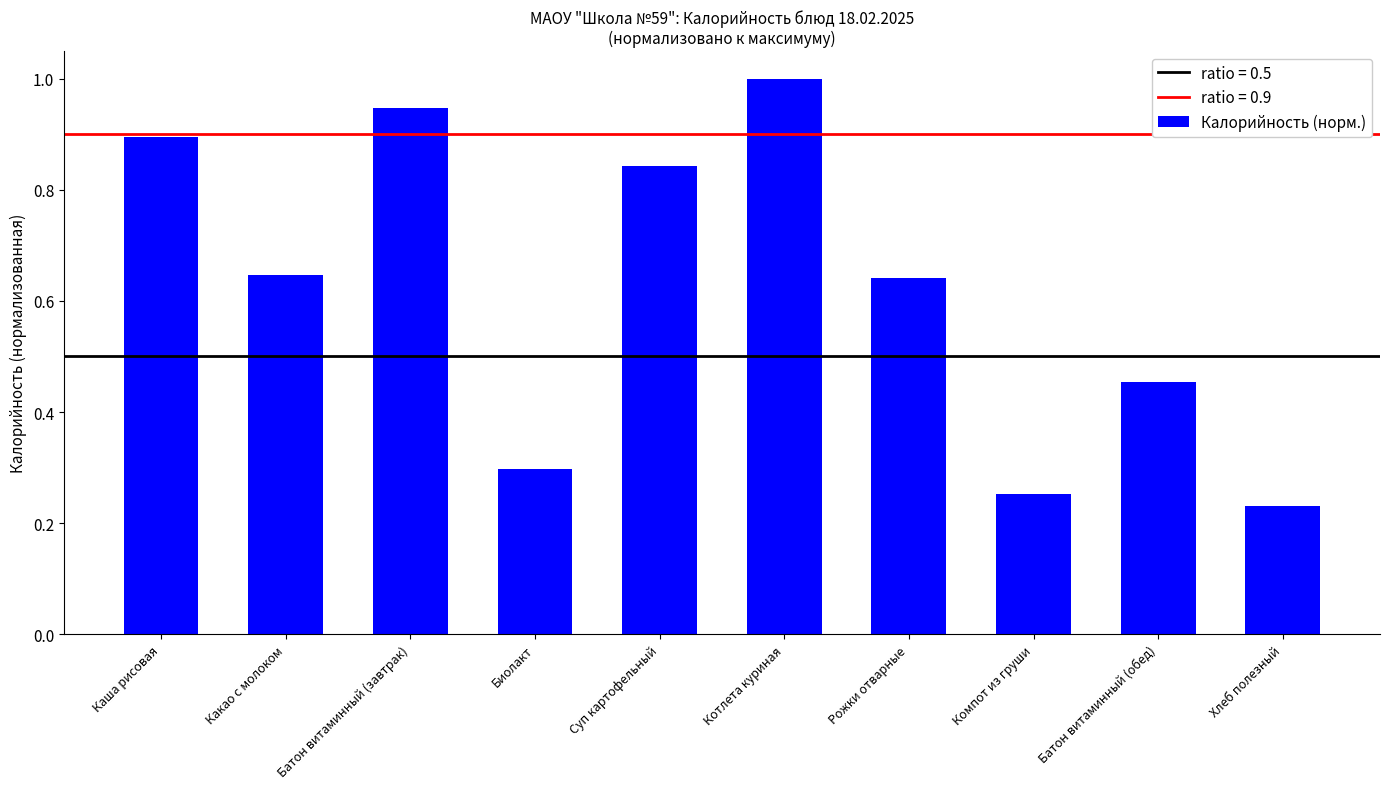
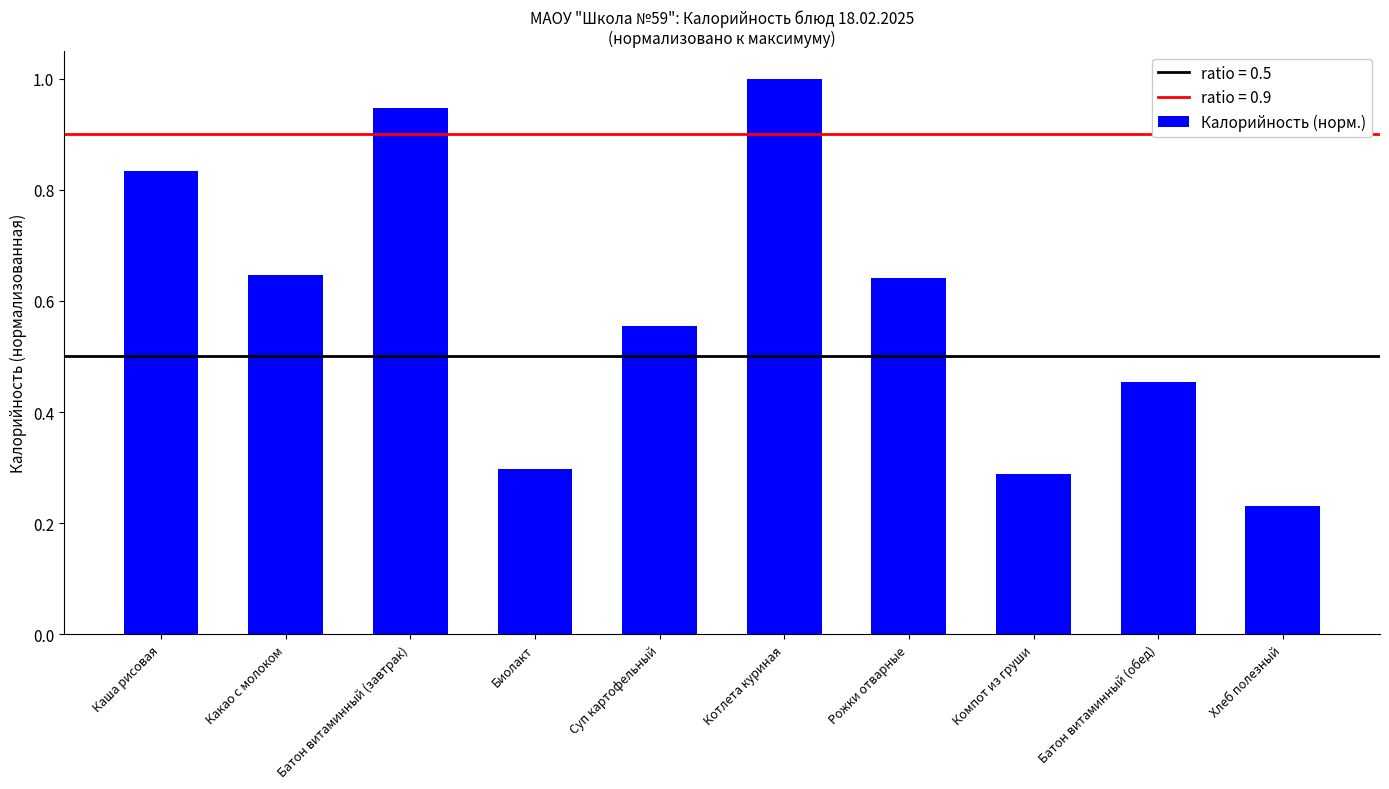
Каша рисовая: 0.90 -> 0.83
Суп картофельный: 0.84 -> 0.55
Компот из груши: 0.25 -> 0.29
